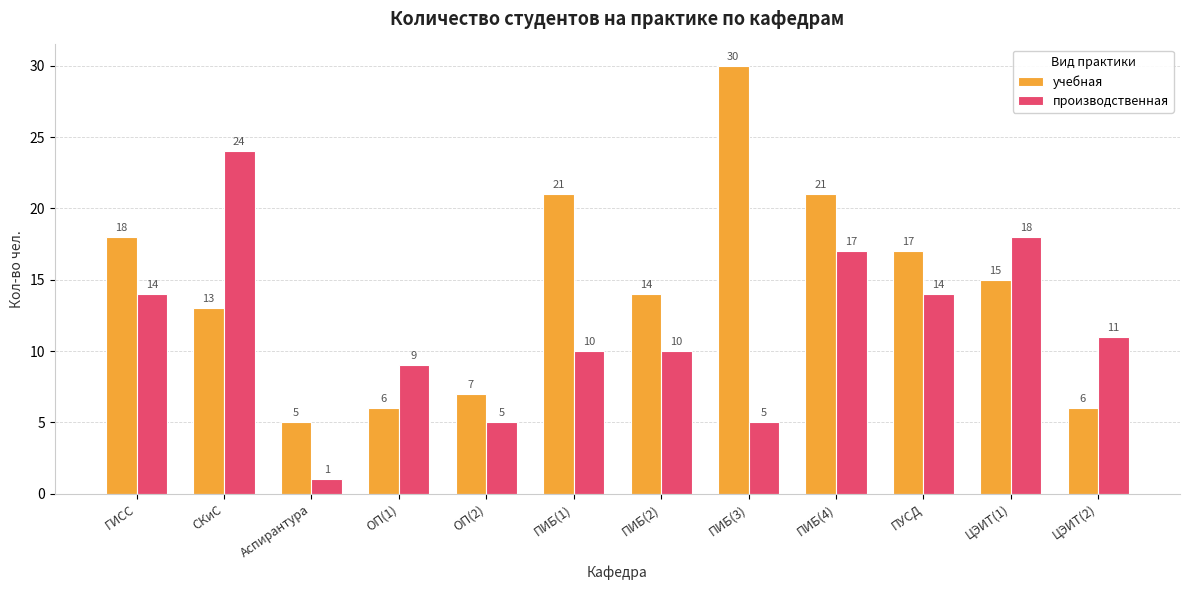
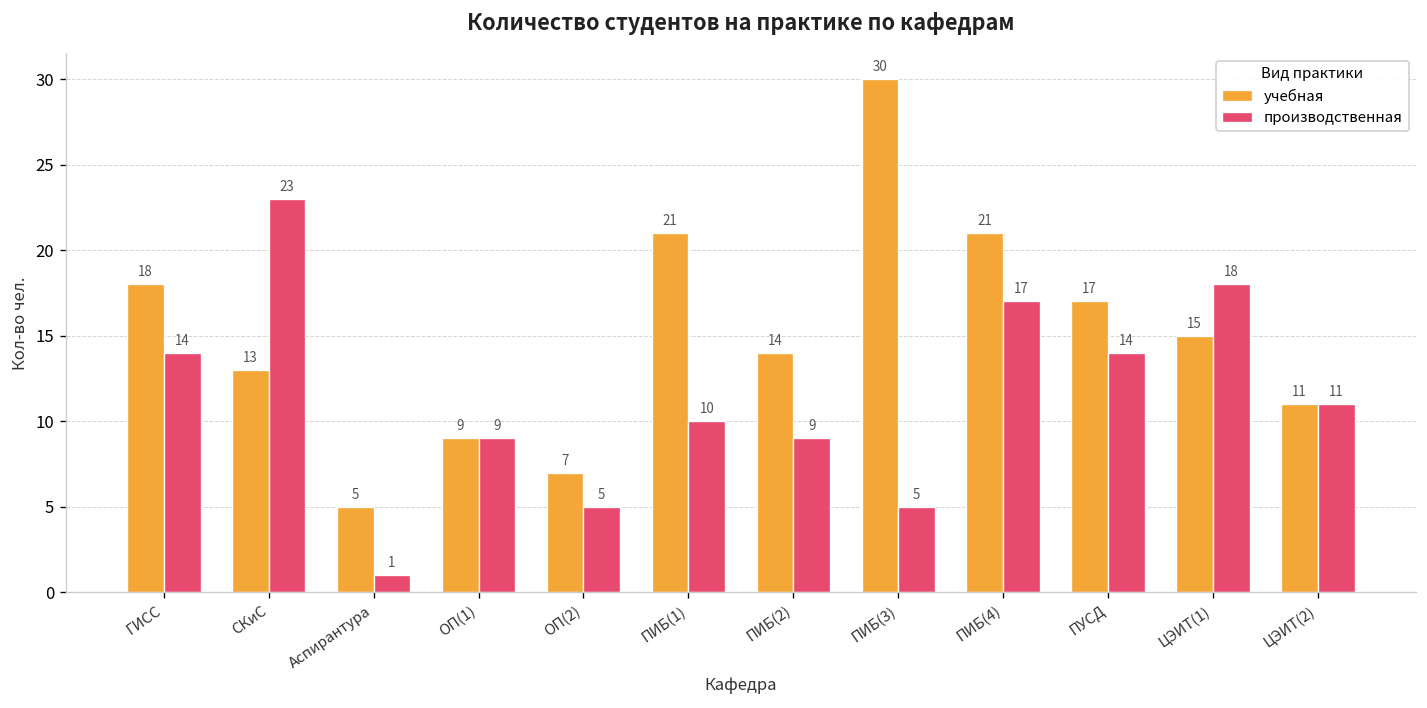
производственная, СКиС: 24 -> 23
учебная, ОП(1): 6 -> 9
производственная, ПИБ(2): 10 -> 9
учебная, ЦЭИТ(2): 6 -> 11
